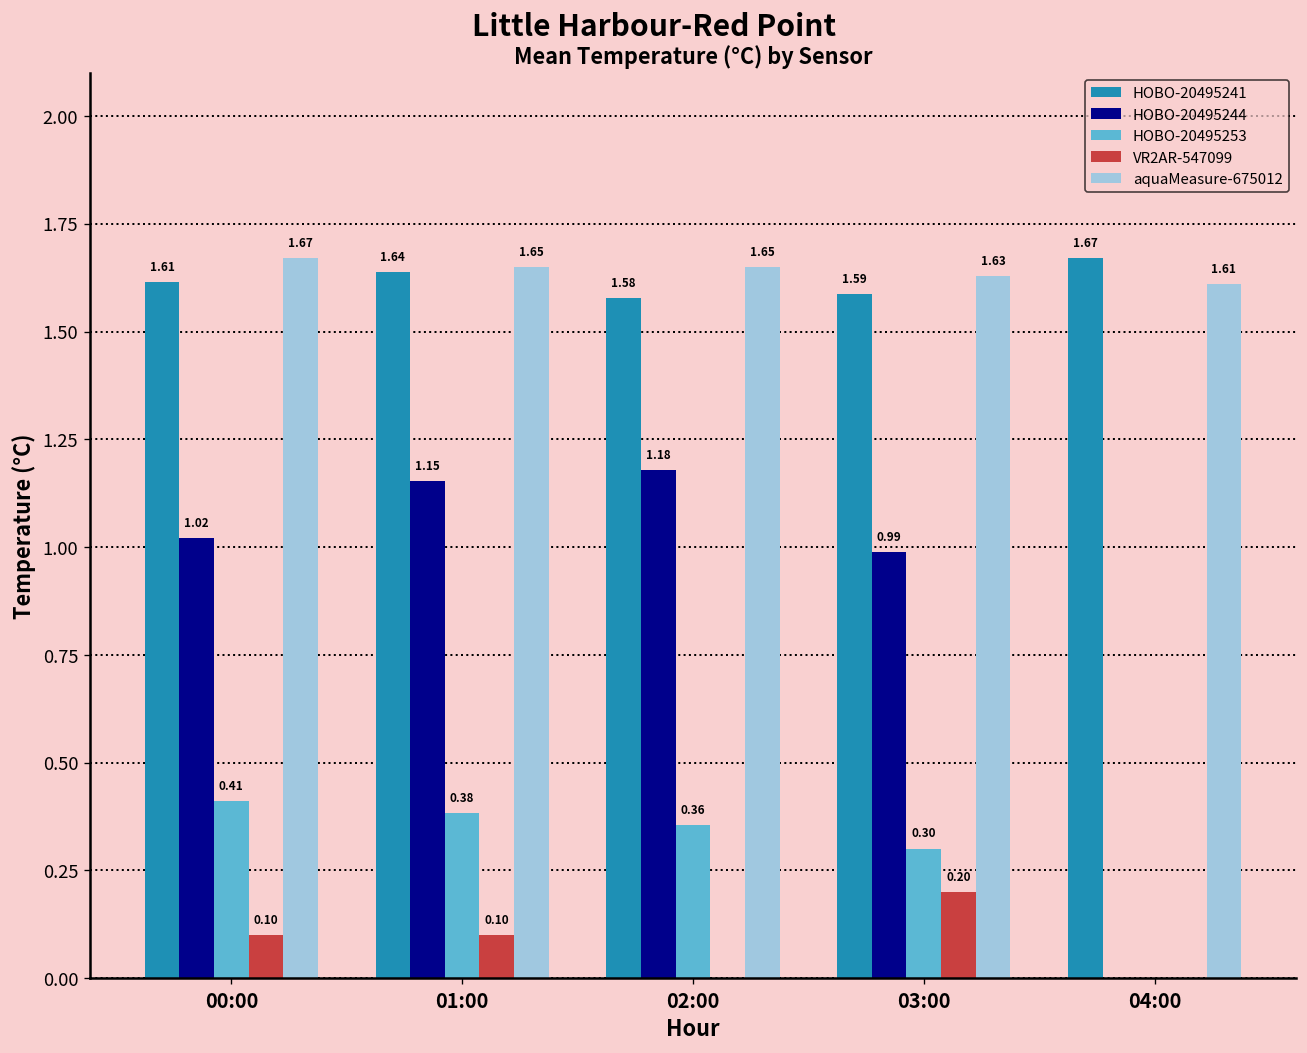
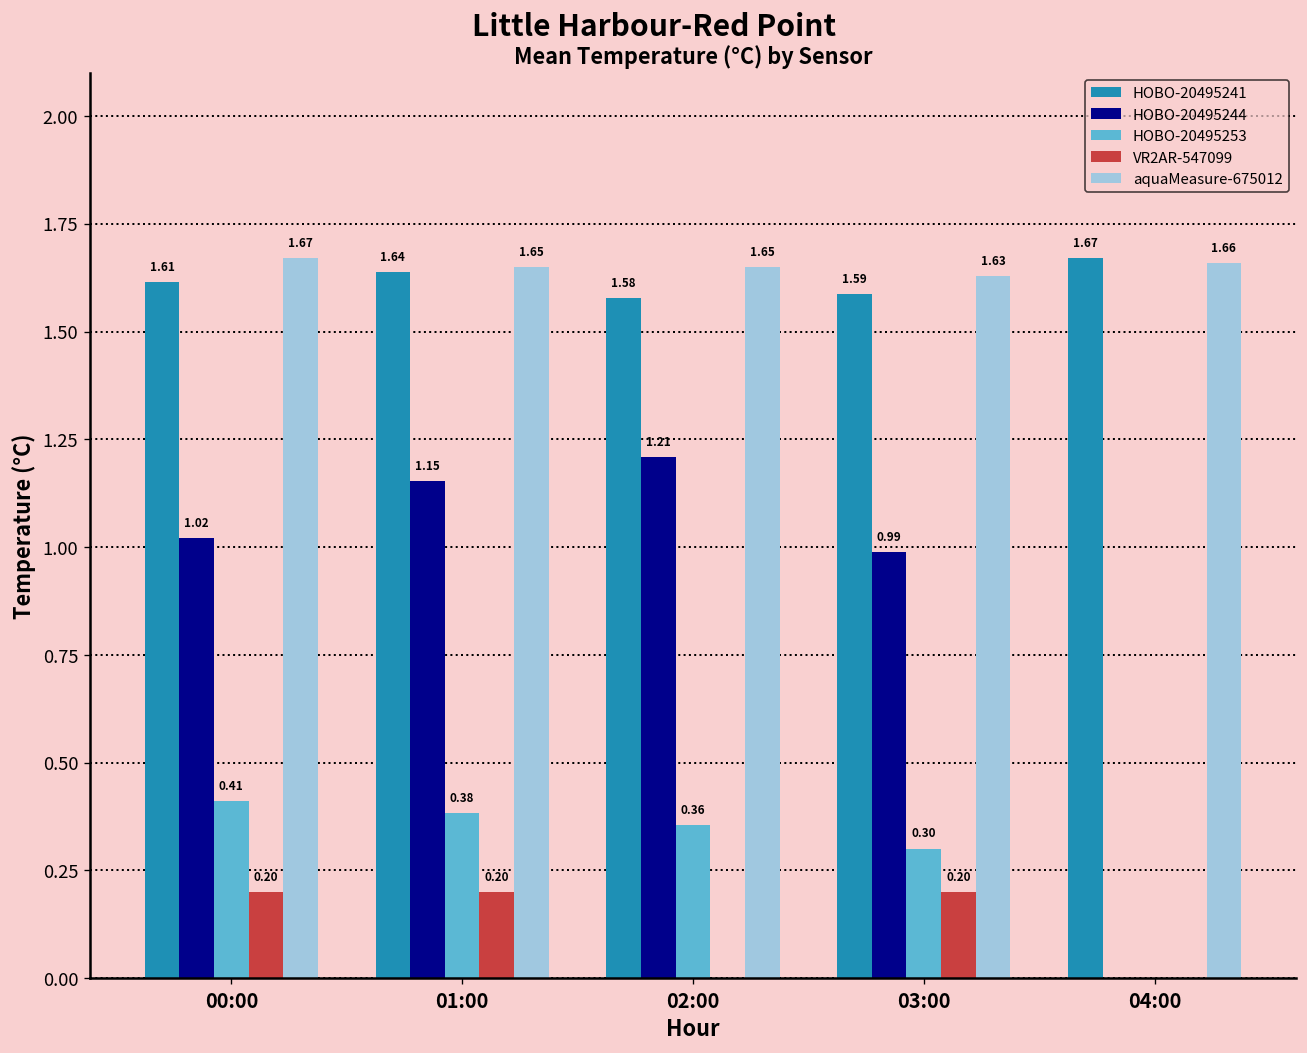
VR2AR-547099, 00:00: 0.10 -> 0.20
VR2AR-547099, 01:00: 0.10 -> 0.20
HOBO-20495244, 02:00: 1.18 -> 1.21
aquaMeasure-675012, 04:00: 1.61 -> 1.66
